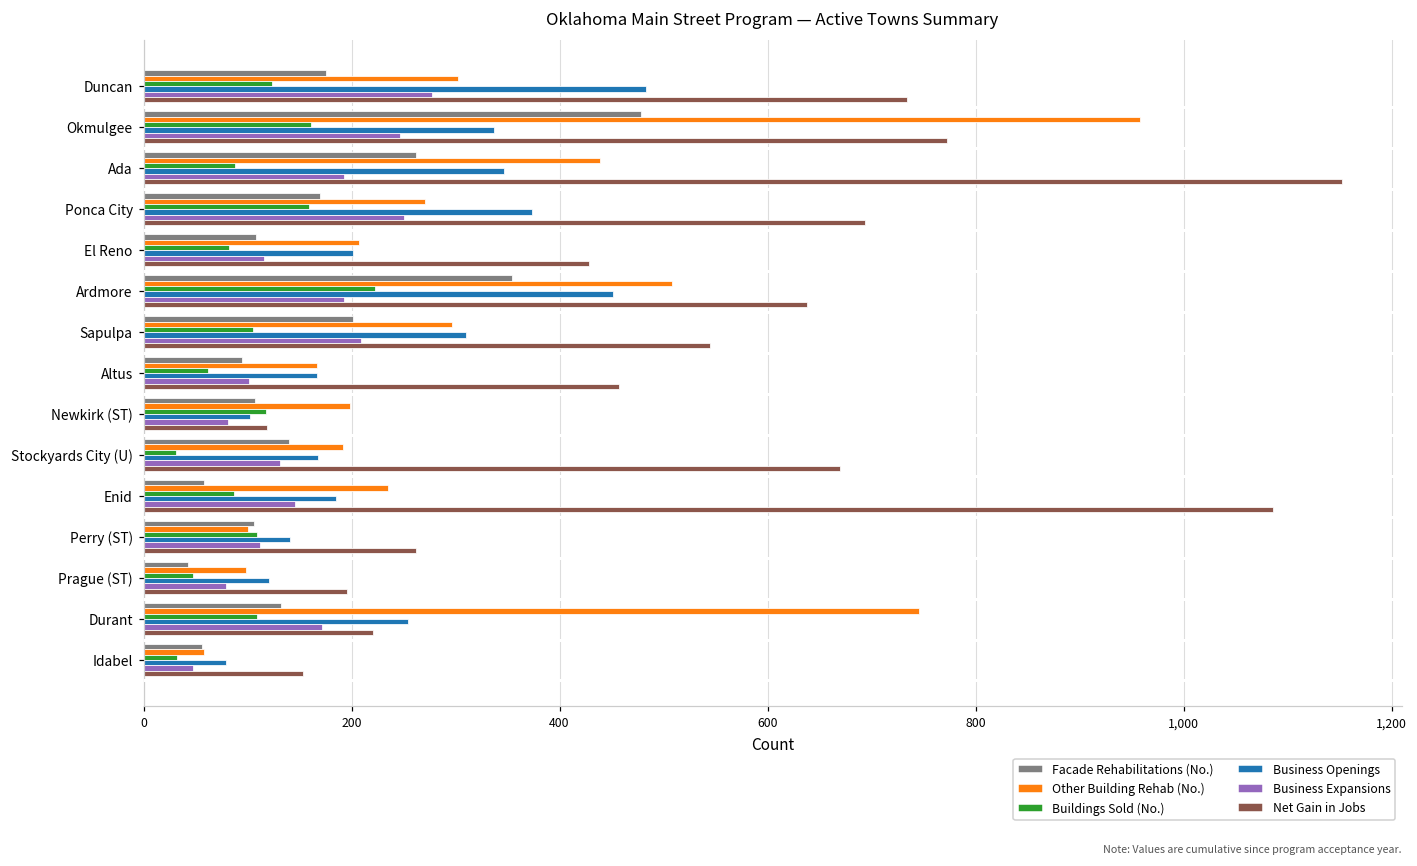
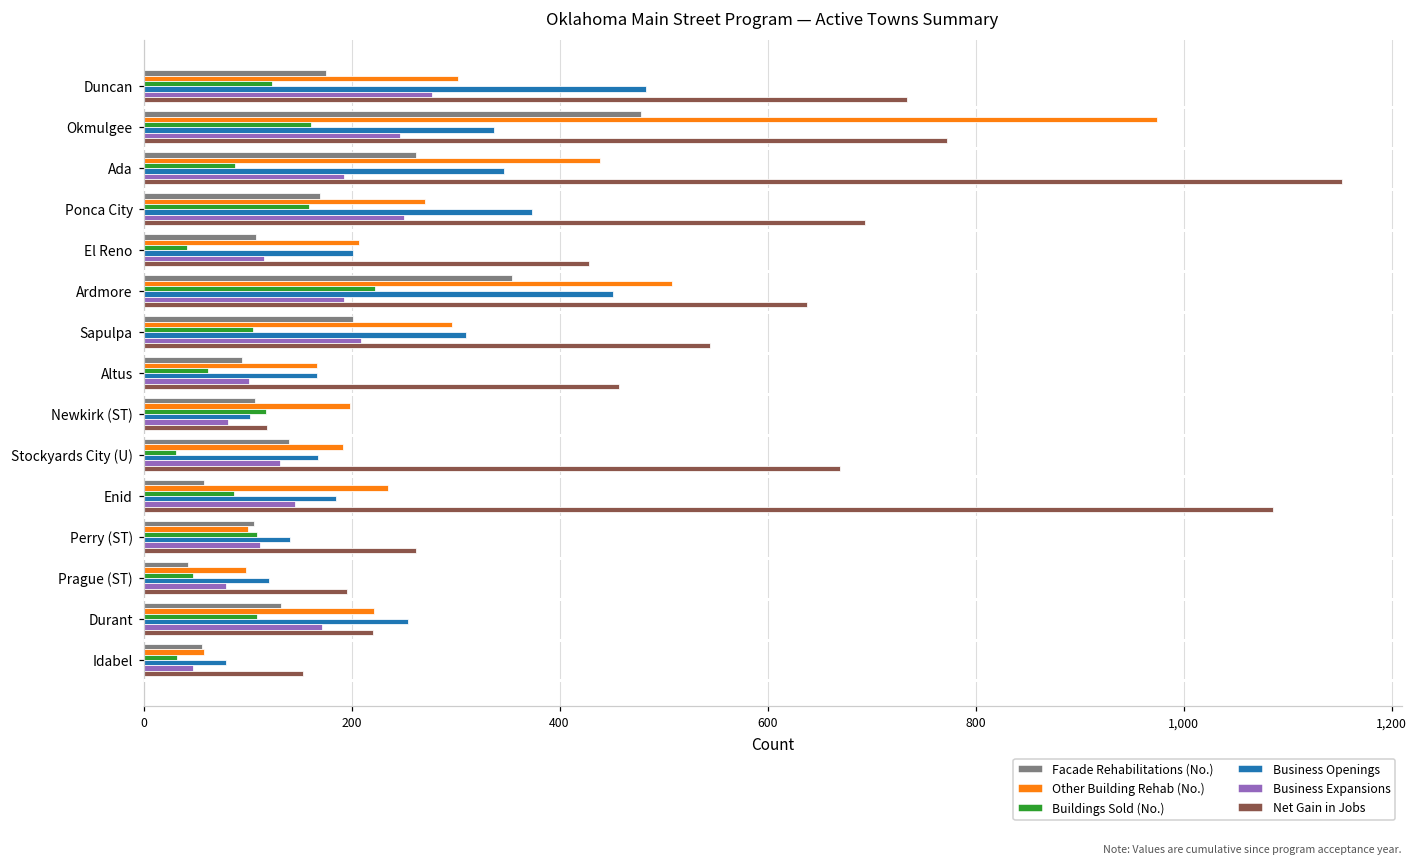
Other Building Rehab (No.), Okmulgee: 960 -> 970
Buildings Sold (No.), El Reno: 80 -> 40
Other Building Rehab (No.), Durant: 750 -> 220
